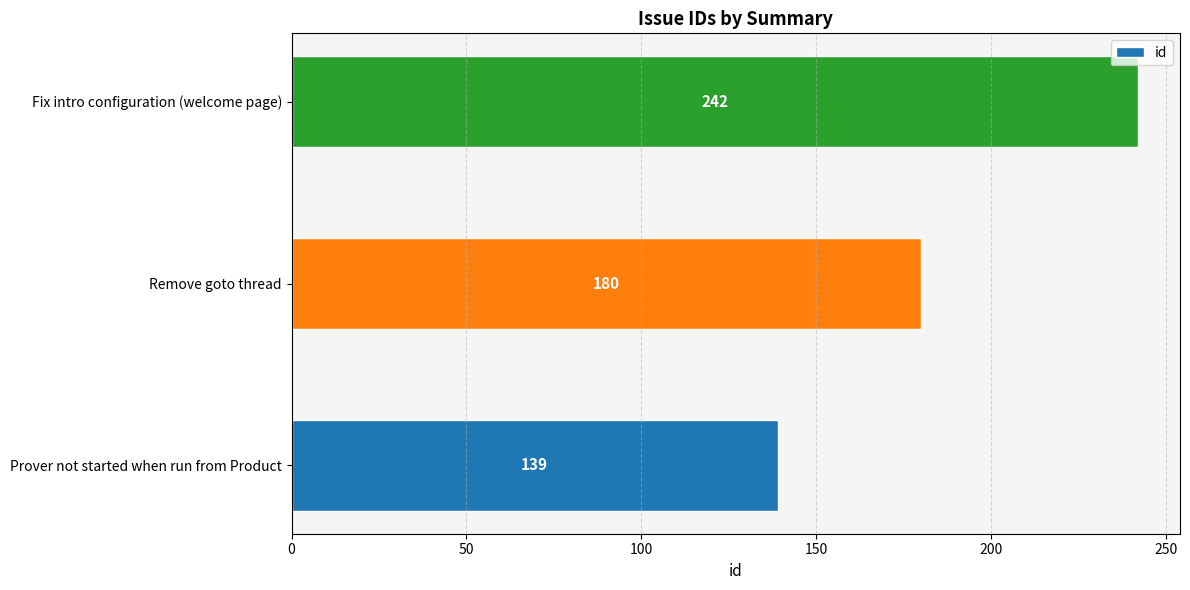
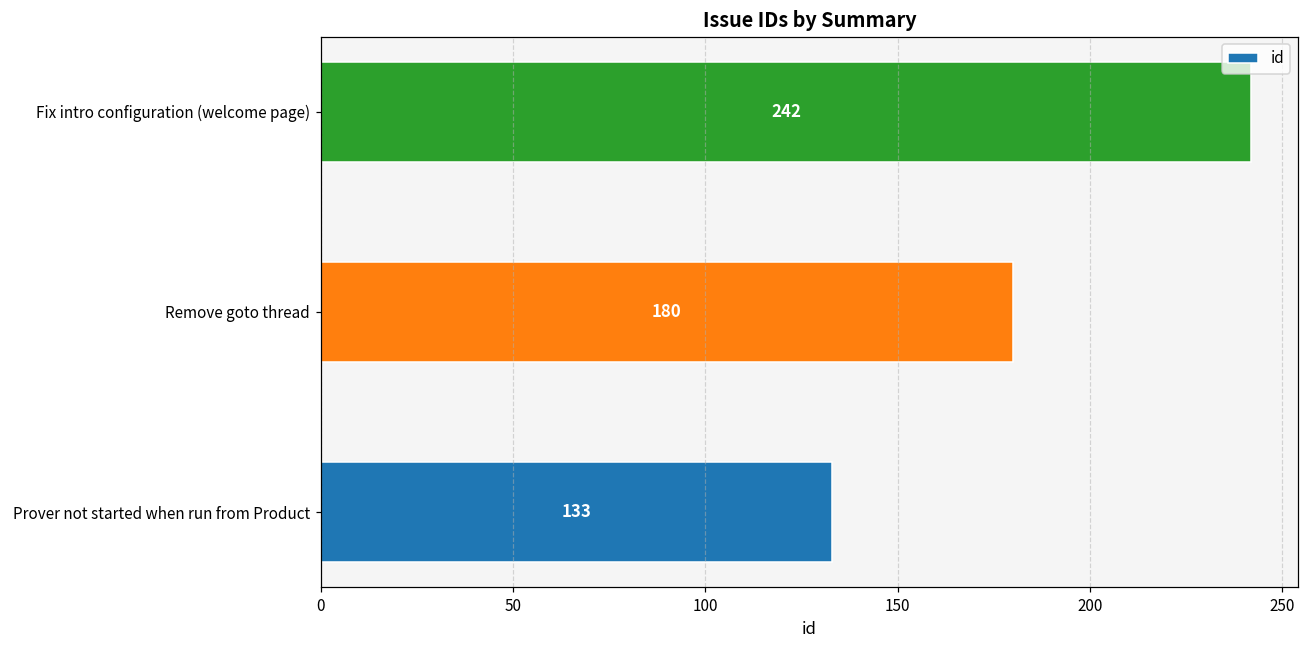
Prover not started when run from Product: 139 -> 133
